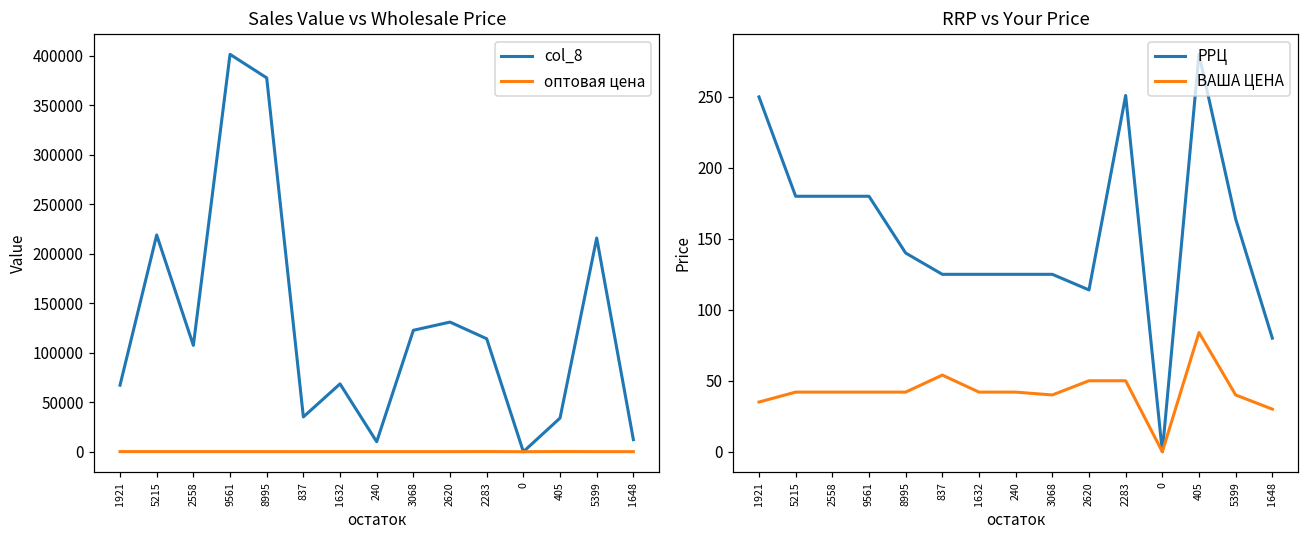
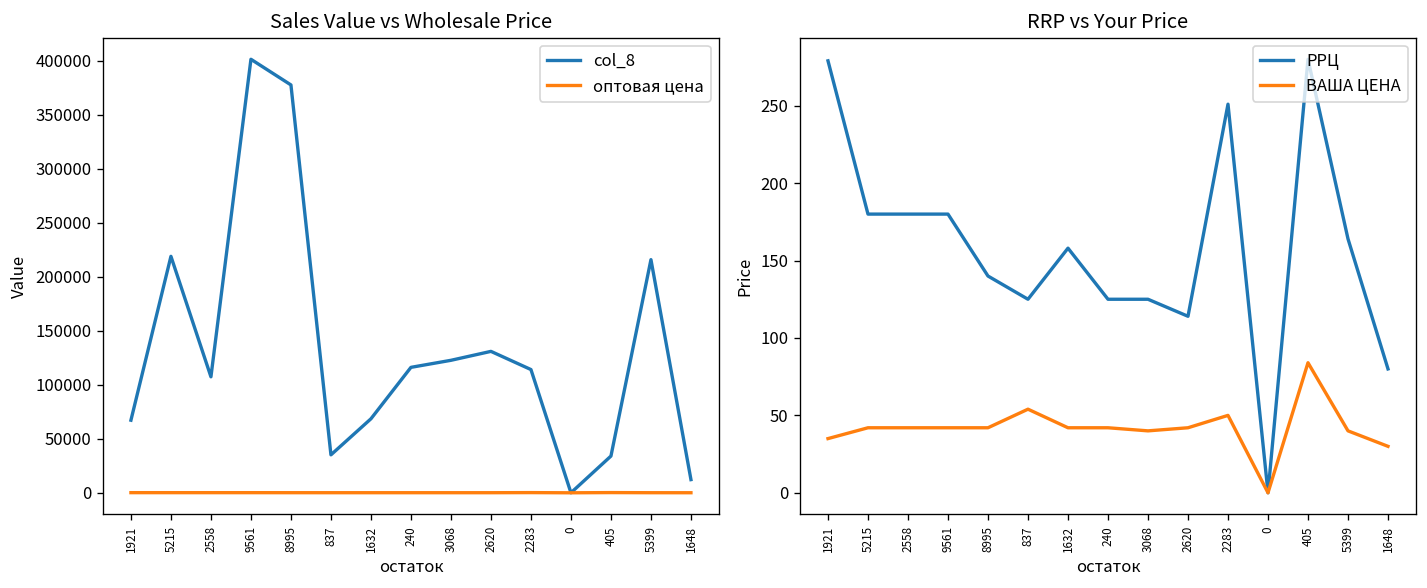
Sales Value vs Wholesale Price, col_8, 240: 10000 -> 120000
RRP vs Your Price, РРЦ, 1921: 250 -> 279
RRP vs Your Price, РРЦ, 1632: 125 -> 158
RRP vs Your Price, ВАША ЦЕНА, 2620: 50 -> 42
